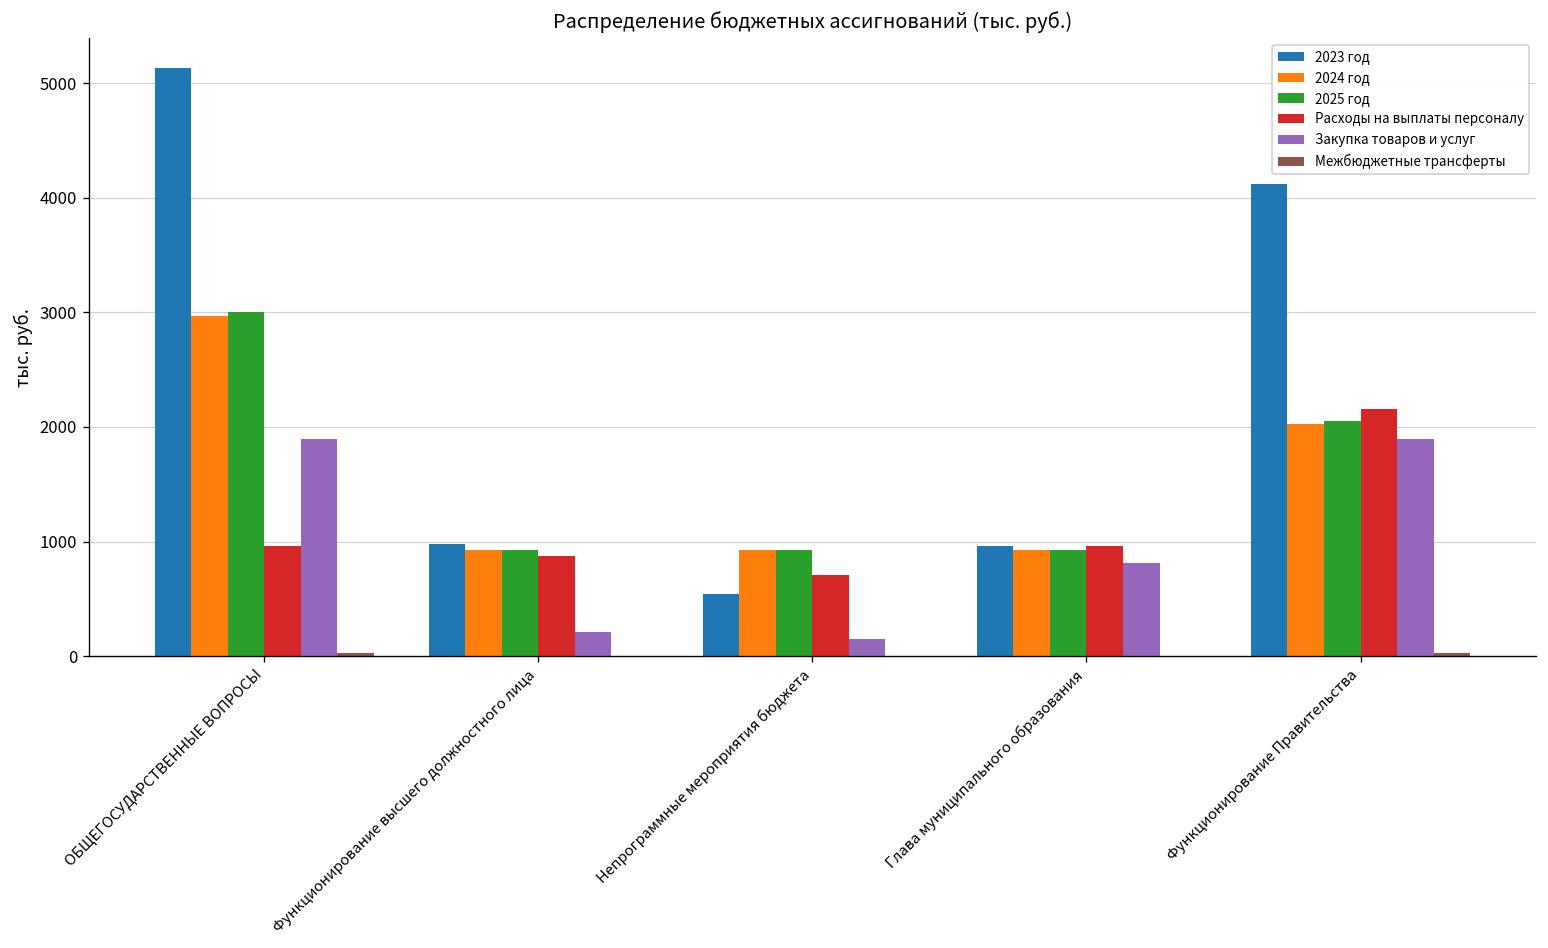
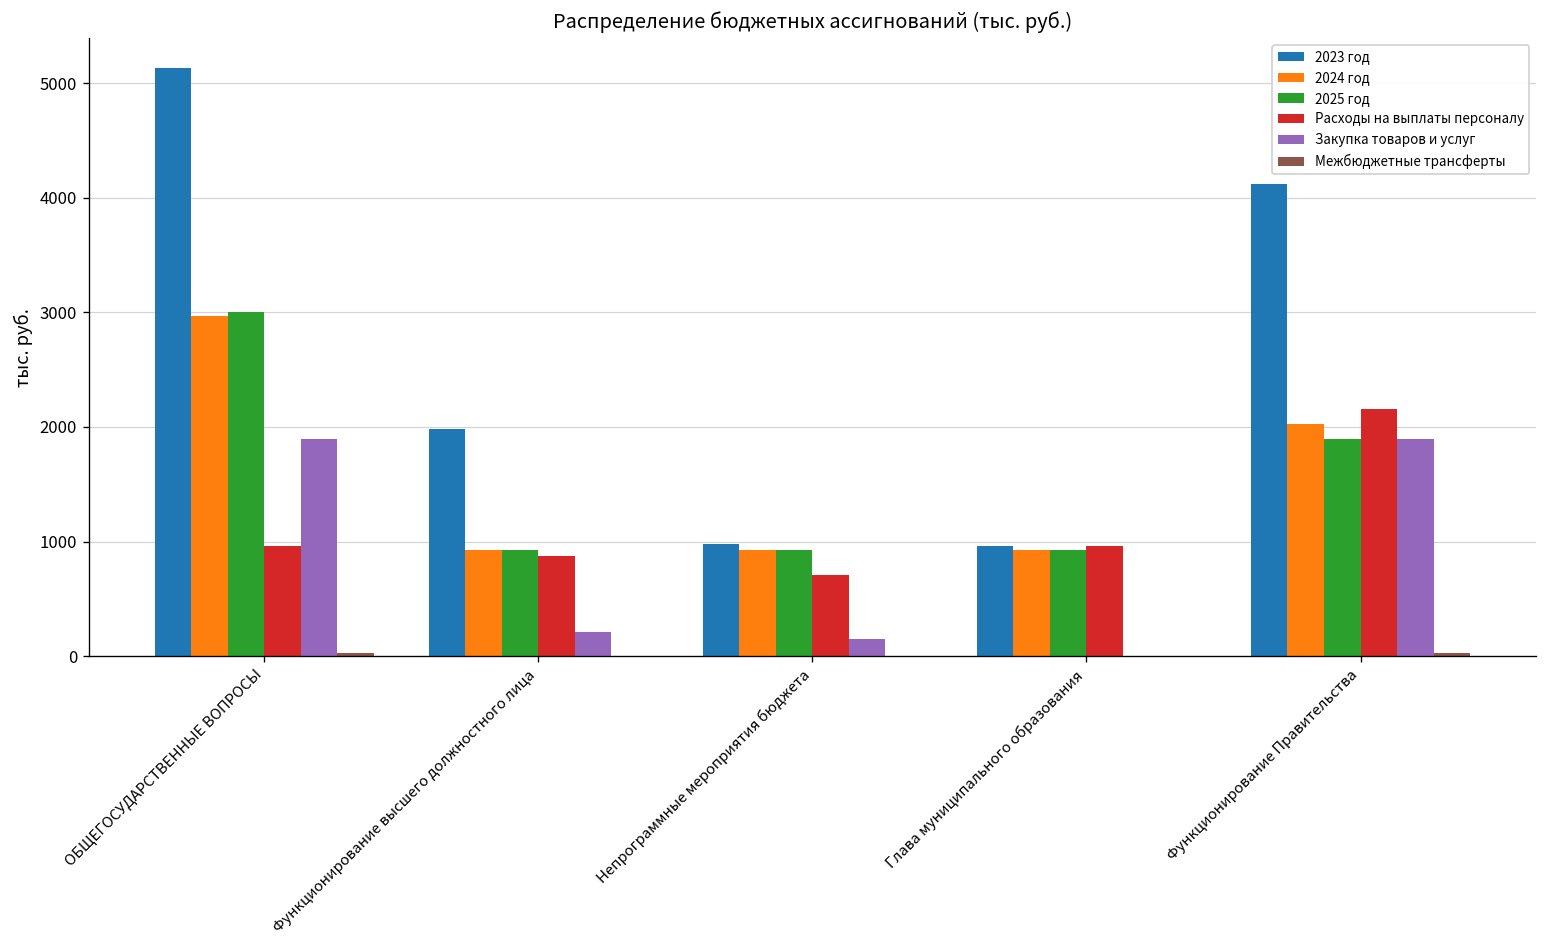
2023 год, Функционирование высшего должностного лица: 1000 -> 2000
2023 год, Непрограммные мероприятия бюджета: 500 -> 1000
Закупка товаров и услуг, Глава муниципального образования: 800 -> 0
2025 год, Функционирование Правительства: 2100 -> 1900
